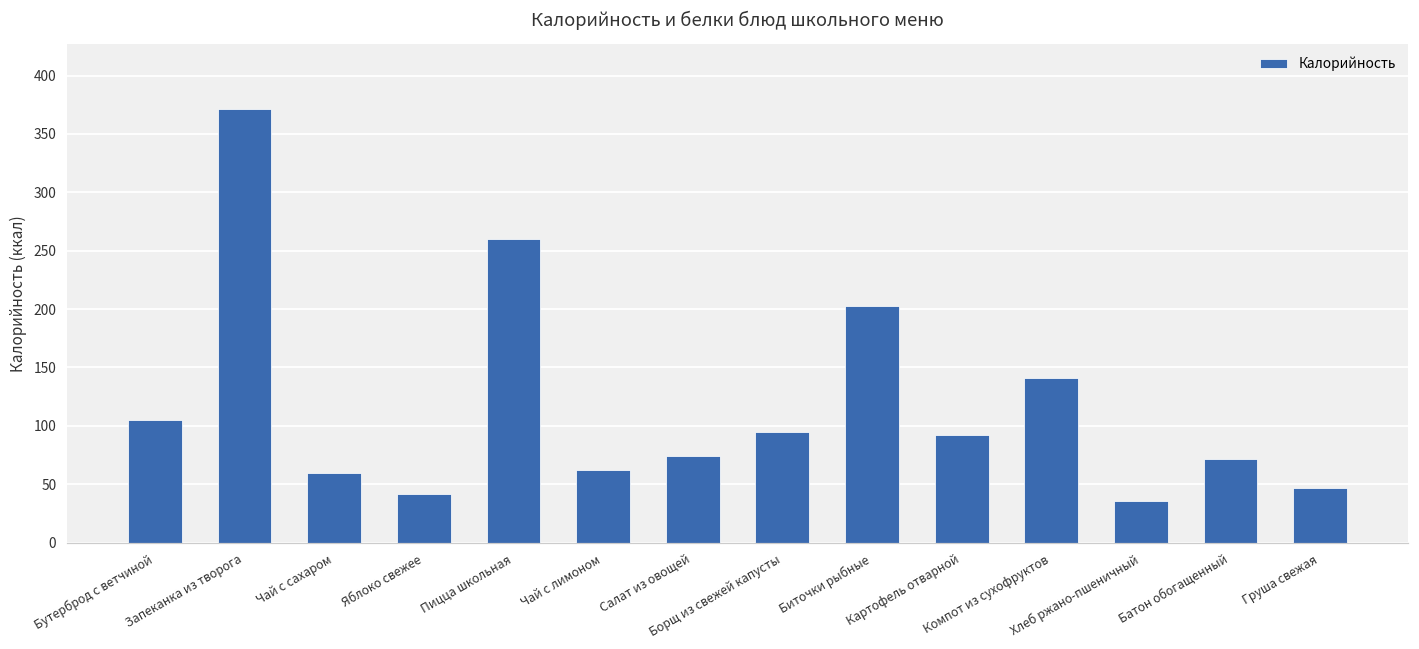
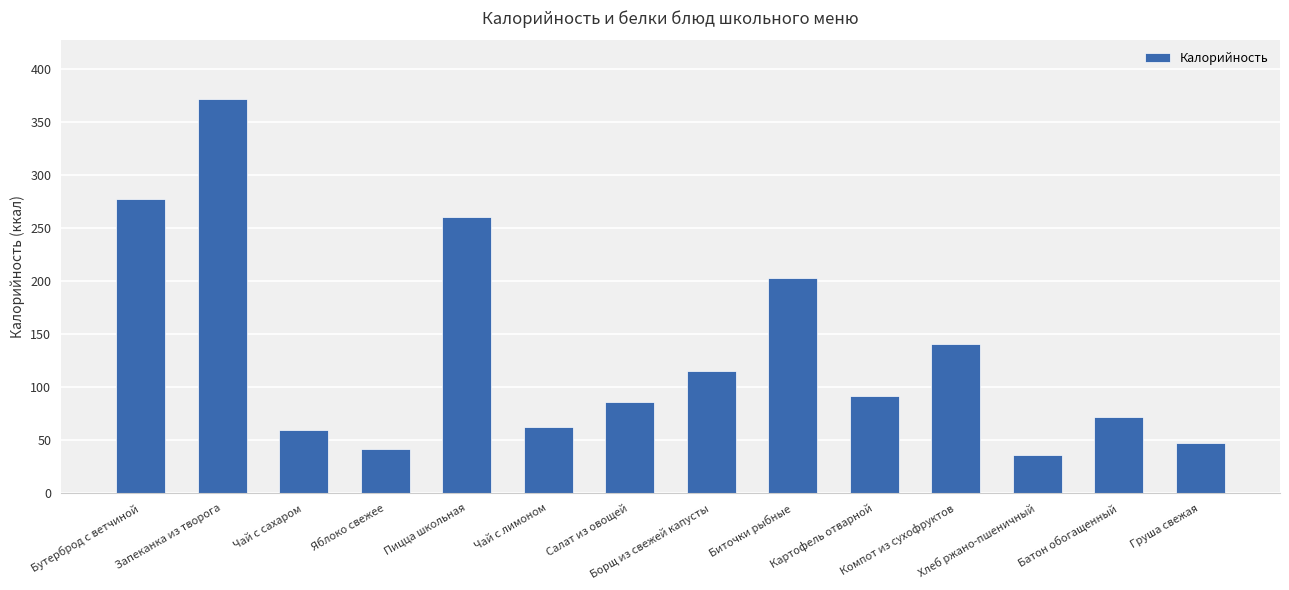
Бутерброд с ветчиной: 105 -> 277
Салат из овощей: 74 -> 86
Борщ из свежей капусты: 95 -> 115
